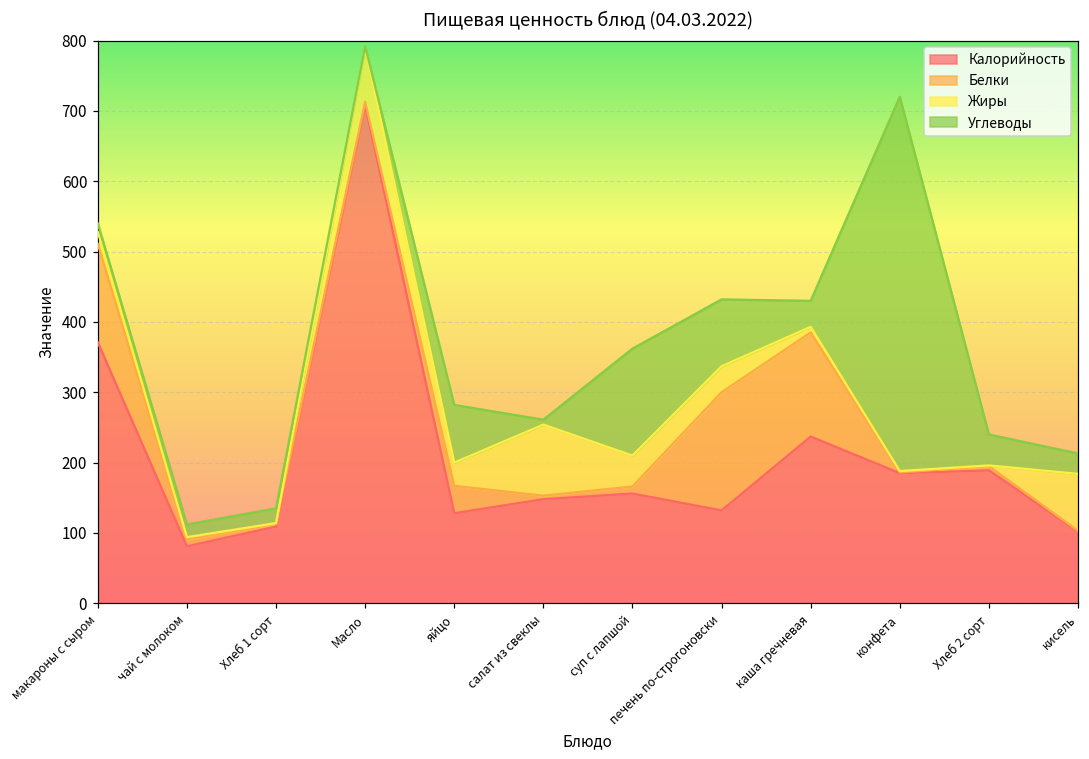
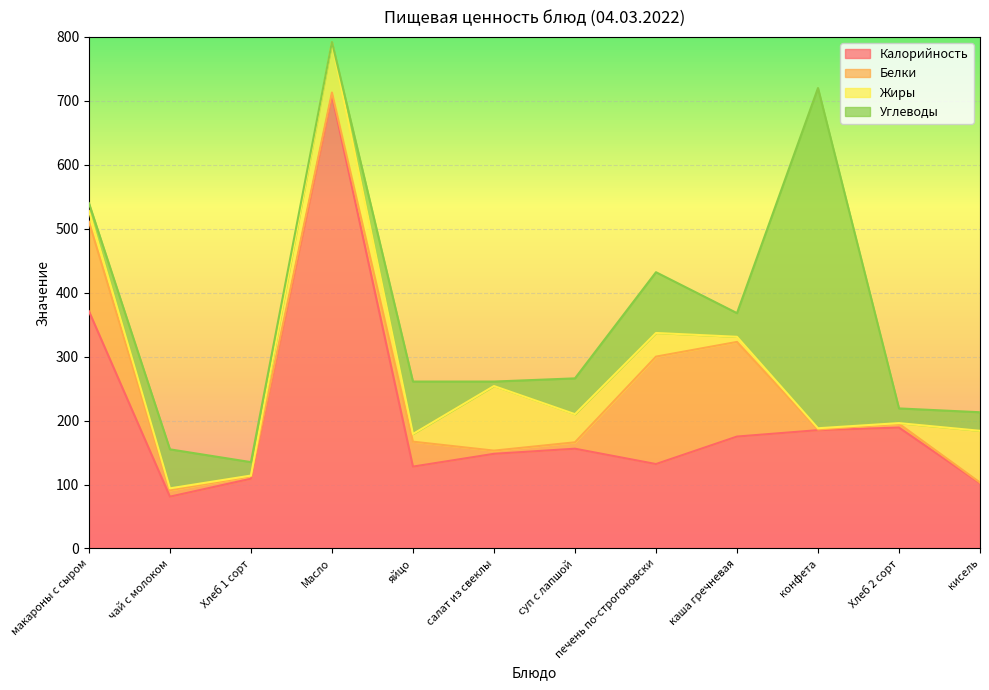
Углеводы, чай с молоком: 20 -> 60
Жиры, яйцо: 30 -> 10
Углеводы, суп с лапшой: 150 -> 60
Калорийность, каша гречневая: 240 -> 180
Углеводы, Хлеб 2 сорт: 40 -> 20
